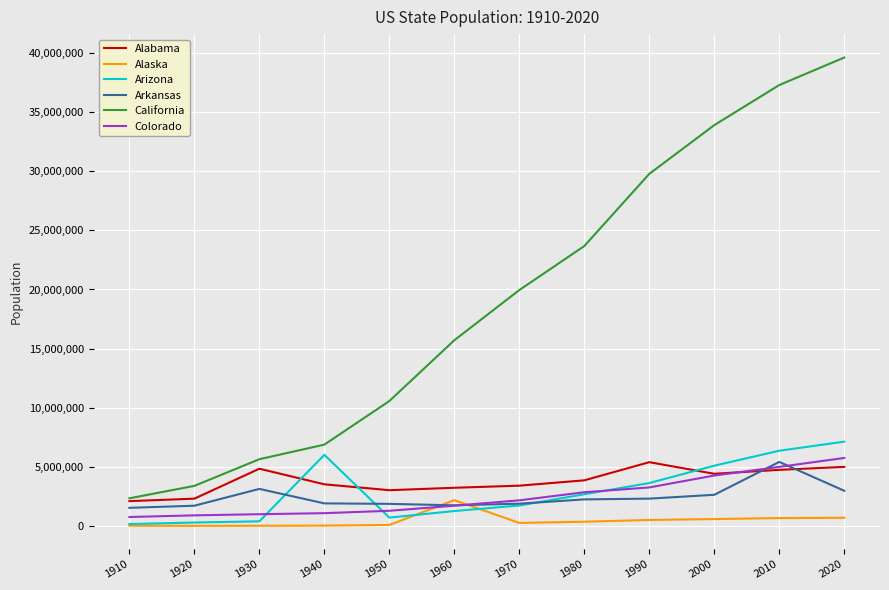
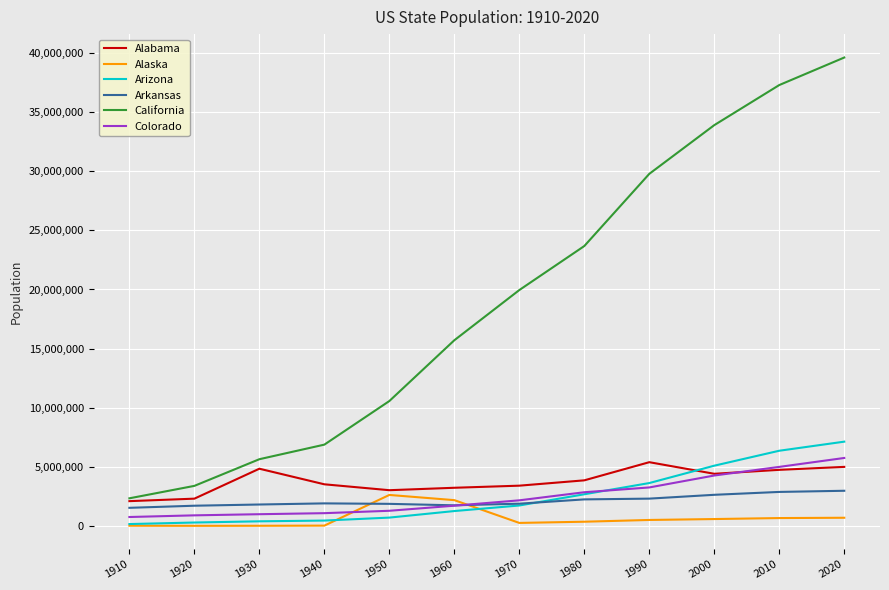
Arkansas, 1930: 3,200,000 -> 1,900,000
Arizona, 1940: 6,000,000 -> 500,000
Alaska, 1950: 100,000 -> 2,700,000
Arkansas, 2010: 5,400,000 -> 2,900,000
